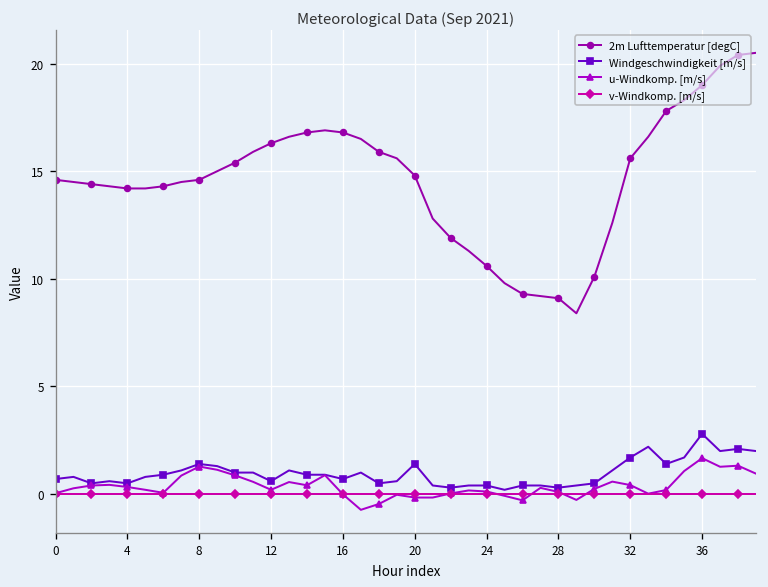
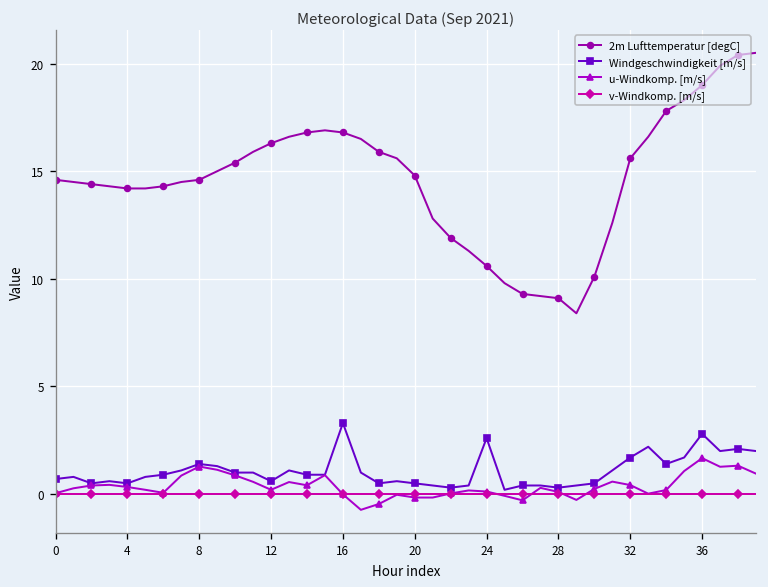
Windgeschwindigkeit [m/s], 16: 0.7 -> 3.3
Windgeschwindigkeit [m/s], 20: 1.4 -> 0.5
Windgeschwindigkeit [m/s], 24: 0.4 -> 2.6
